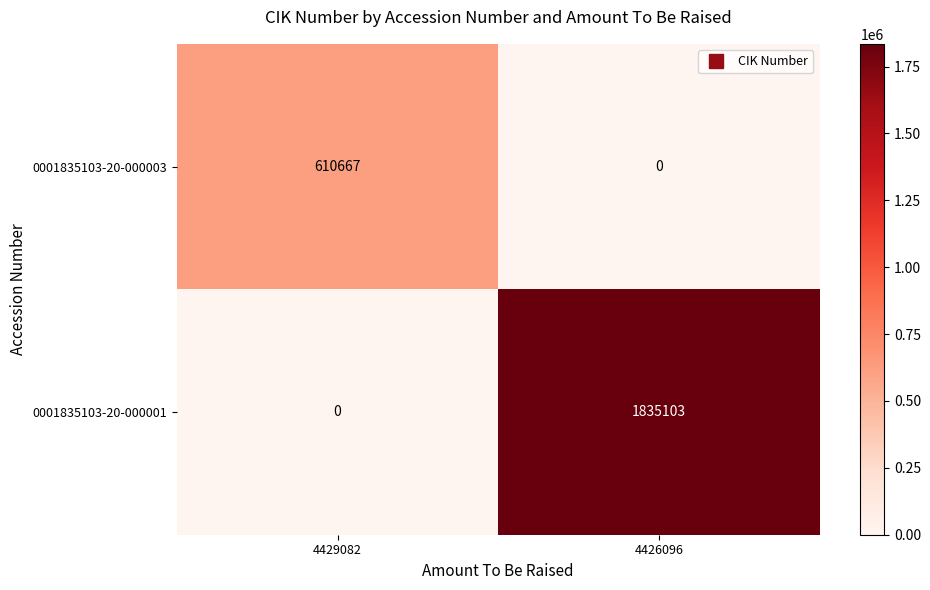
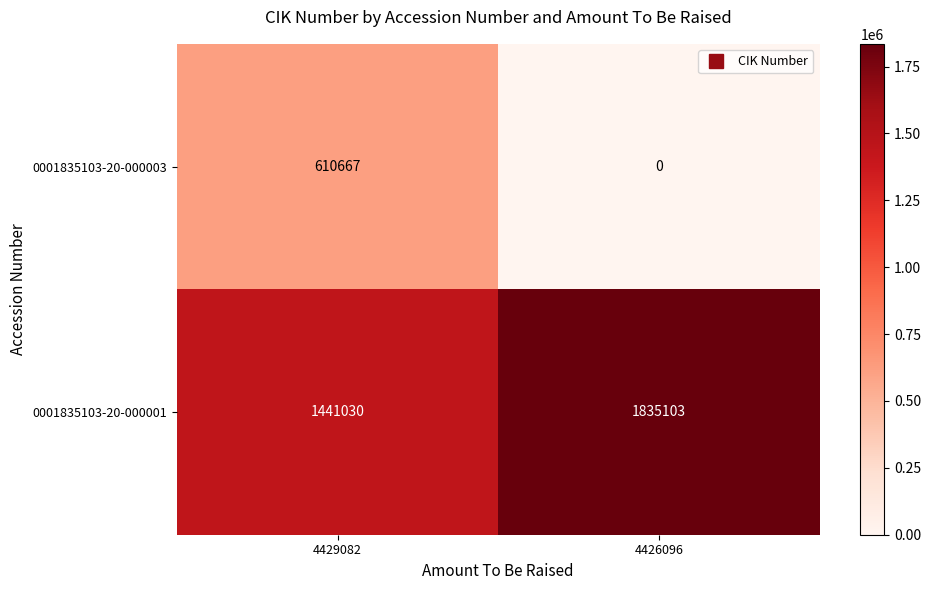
0001835103-20-000001, 4429082: 0 -> 1441030
